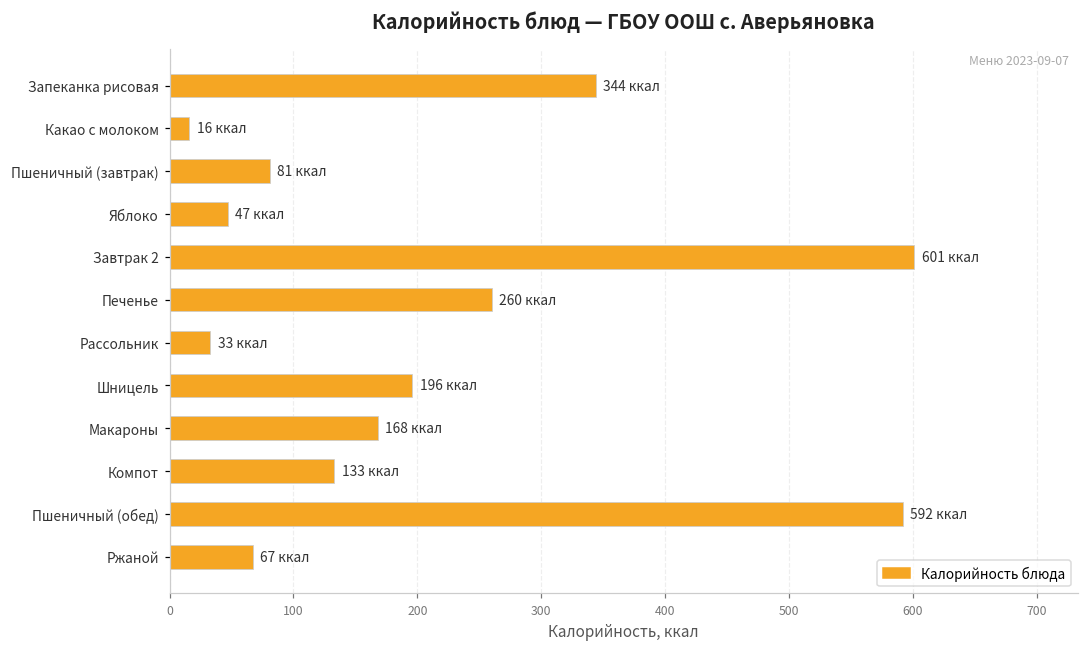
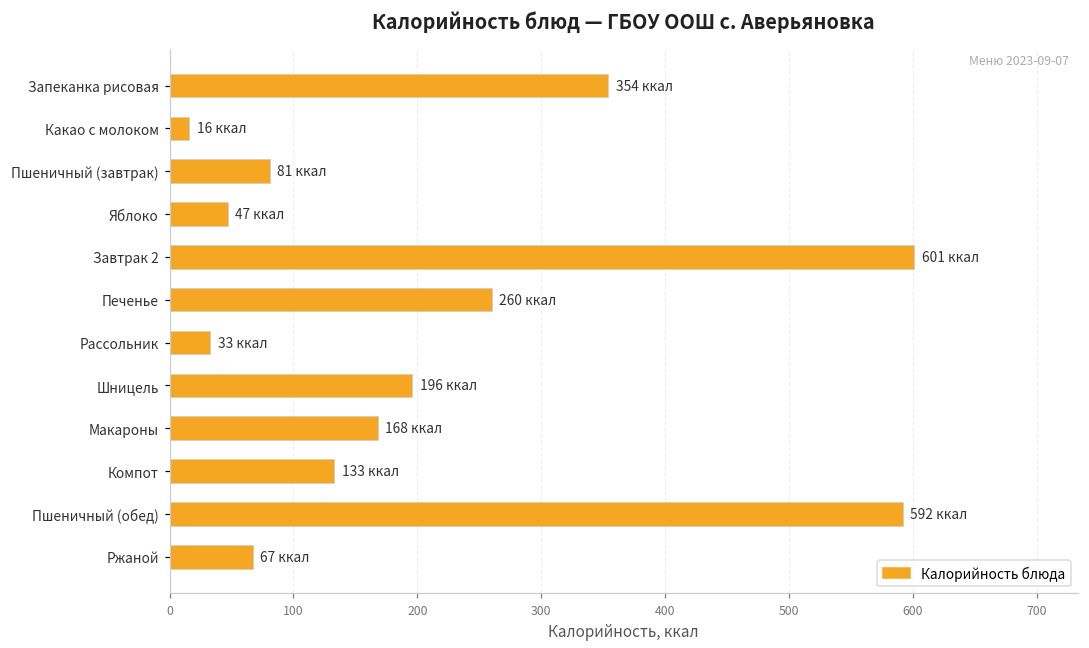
Запеканка рисовая: 344 -> 354
